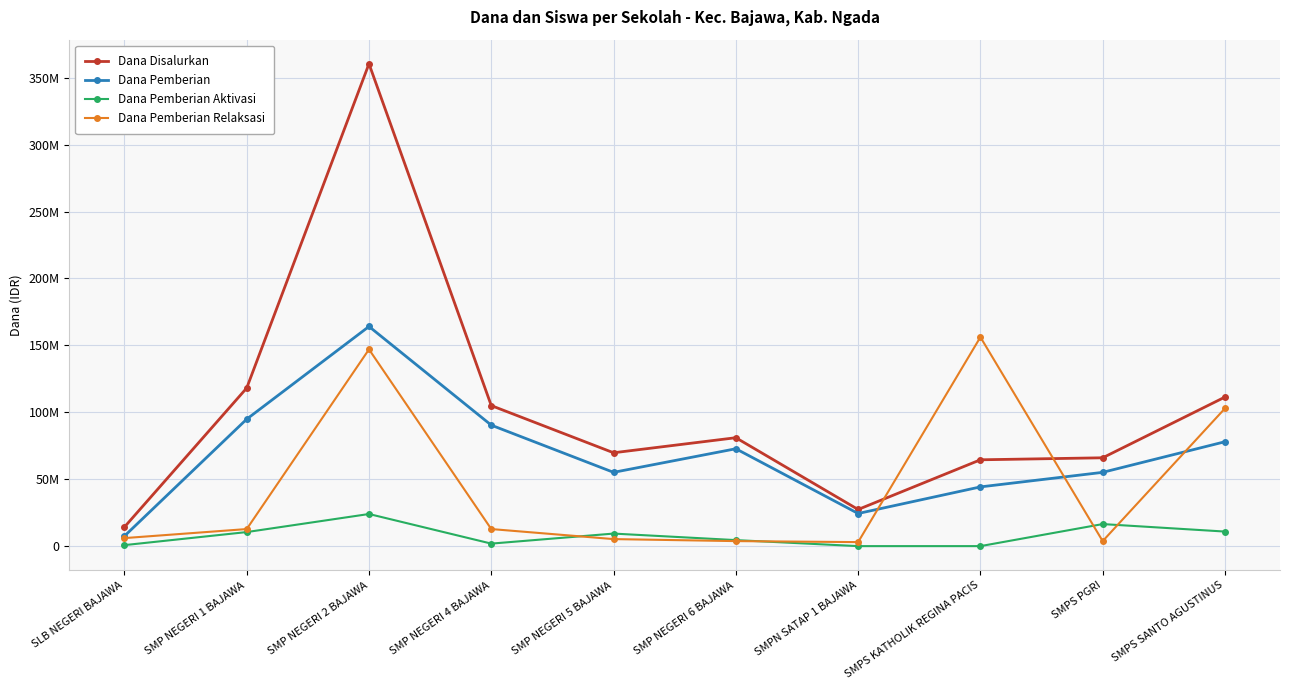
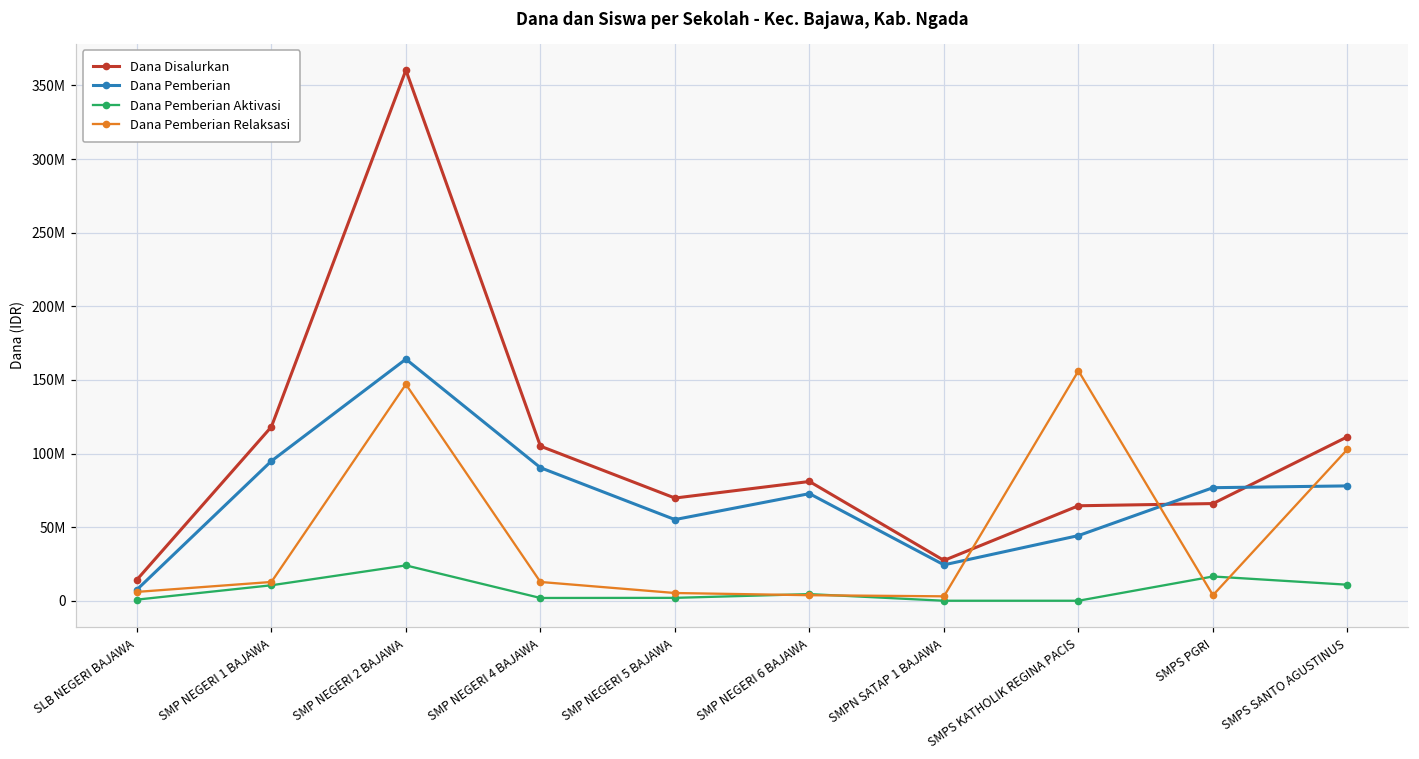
Dana Pemberian Aktivasi, SMP NEGERI 5 BAJAWA: 9000000 -> 2000000
Dana Pemberian, SMPS PGRI: 55000000 -> 77000000
